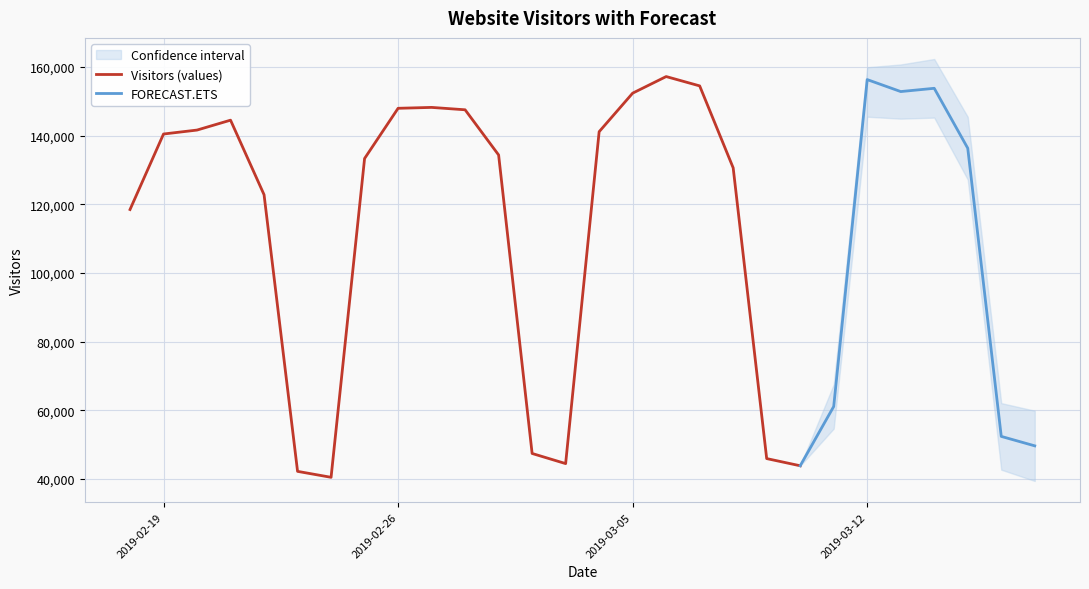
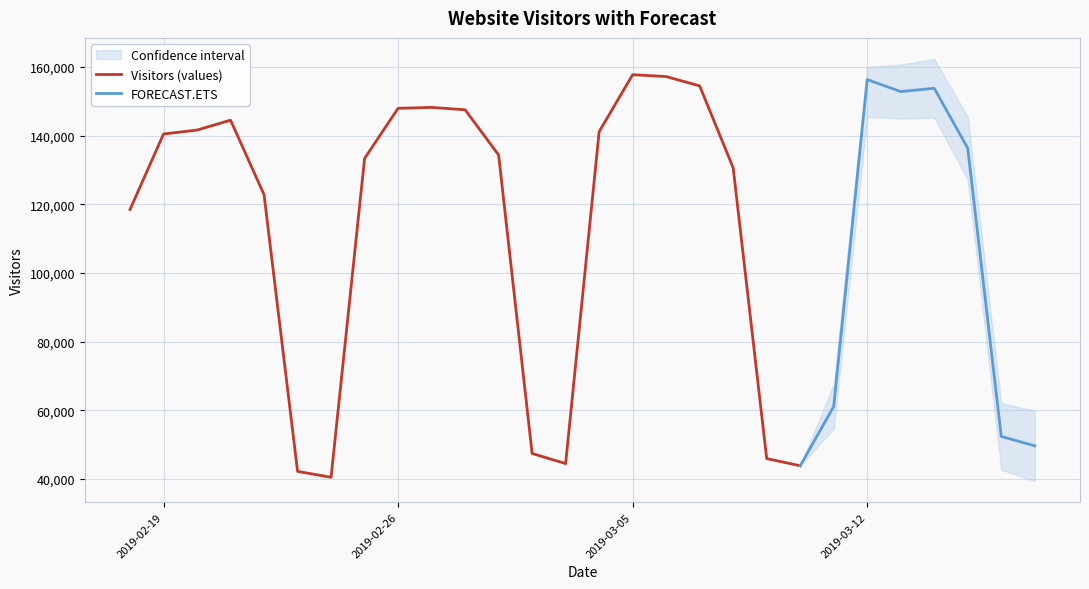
Visitors (values), 2019-03-05: 152,000 -> 158,000
